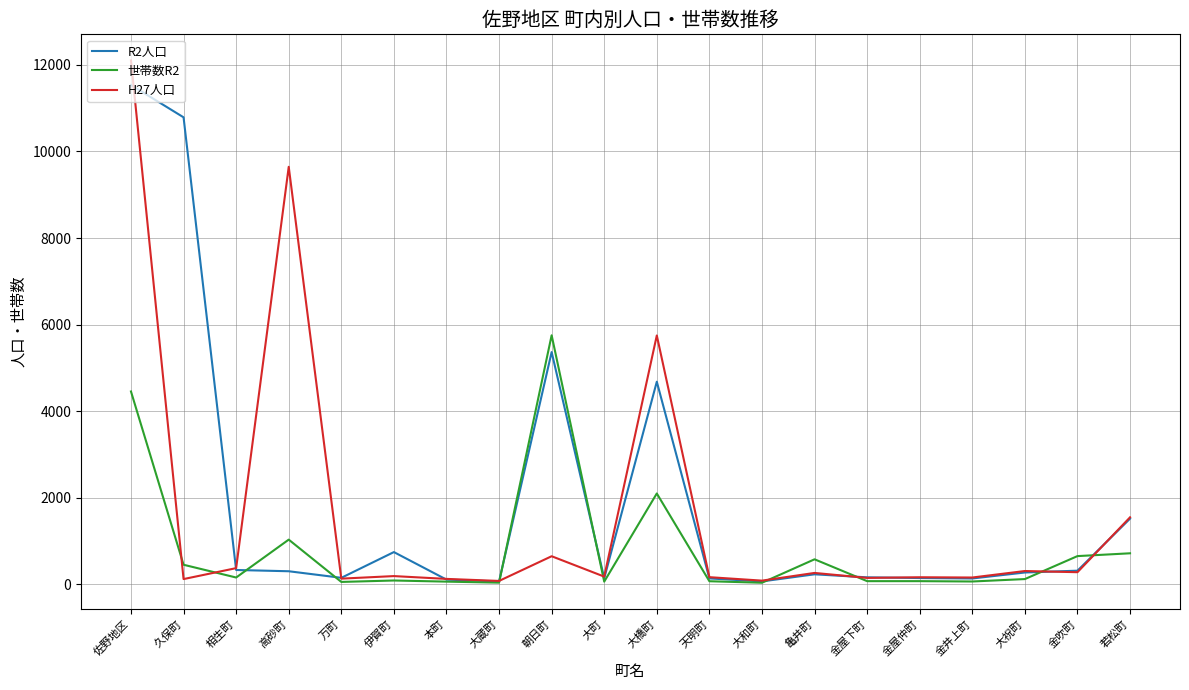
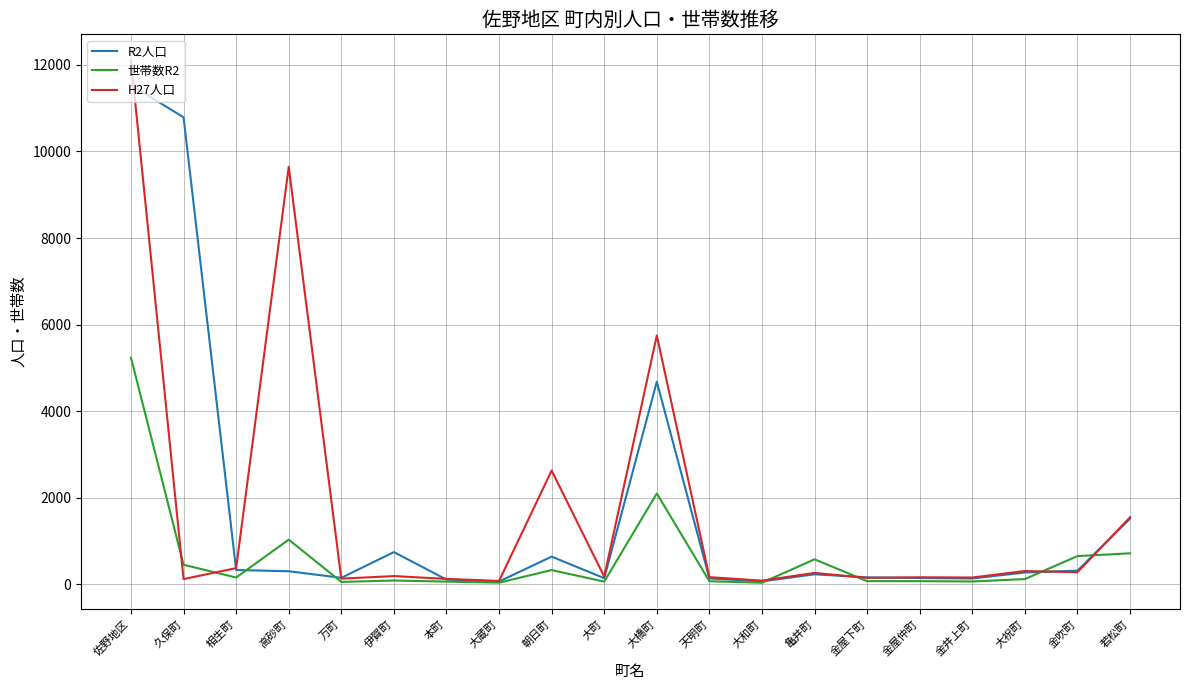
世帯数R2, 佐野地区: 4500 -> 5200
R2人口, 朝日町: 5400 -> 600
世帯数R2, 朝日町: 5800 -> 300
H27人口, 朝日町: 600 -> 2600
